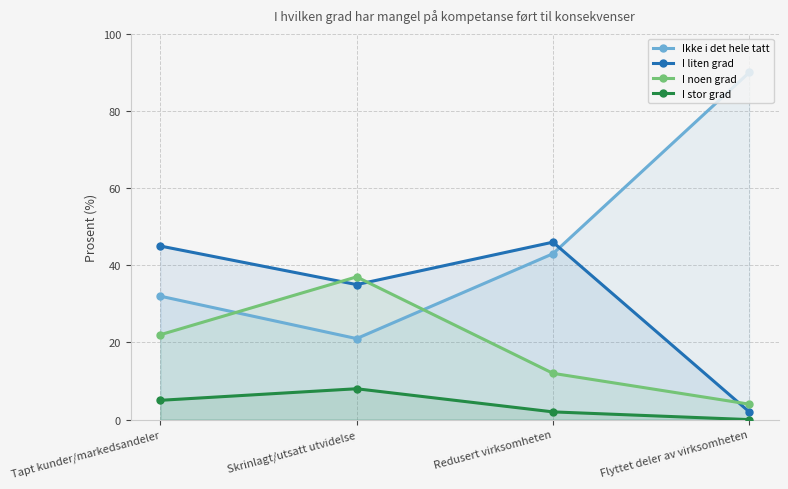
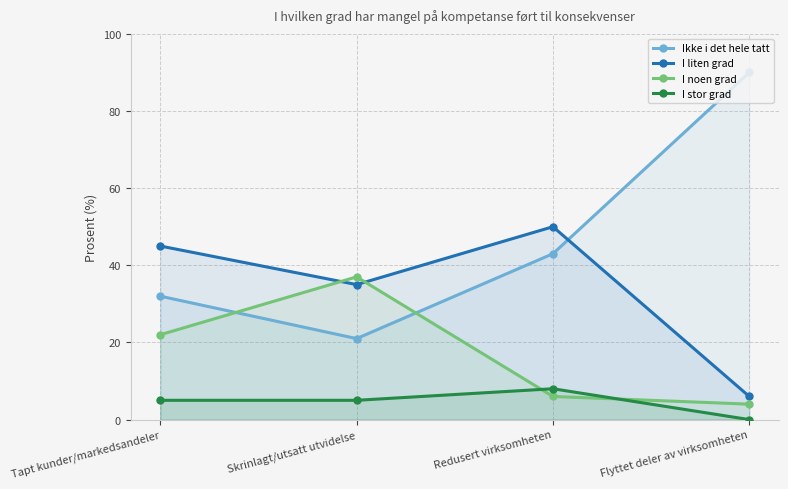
I stor grad, Skrinlagt/utsatt utvidelse: 8 -> 5
I liten grad, Redusert virksomheten: 46 -> 50
I noen grad, Redusert virksomheten: 12 -> 6
I stor grad, Redusert virksomheten: 2 -> 8
I liten grad, Flyttet deler av virksomheten: 2 -> 6
